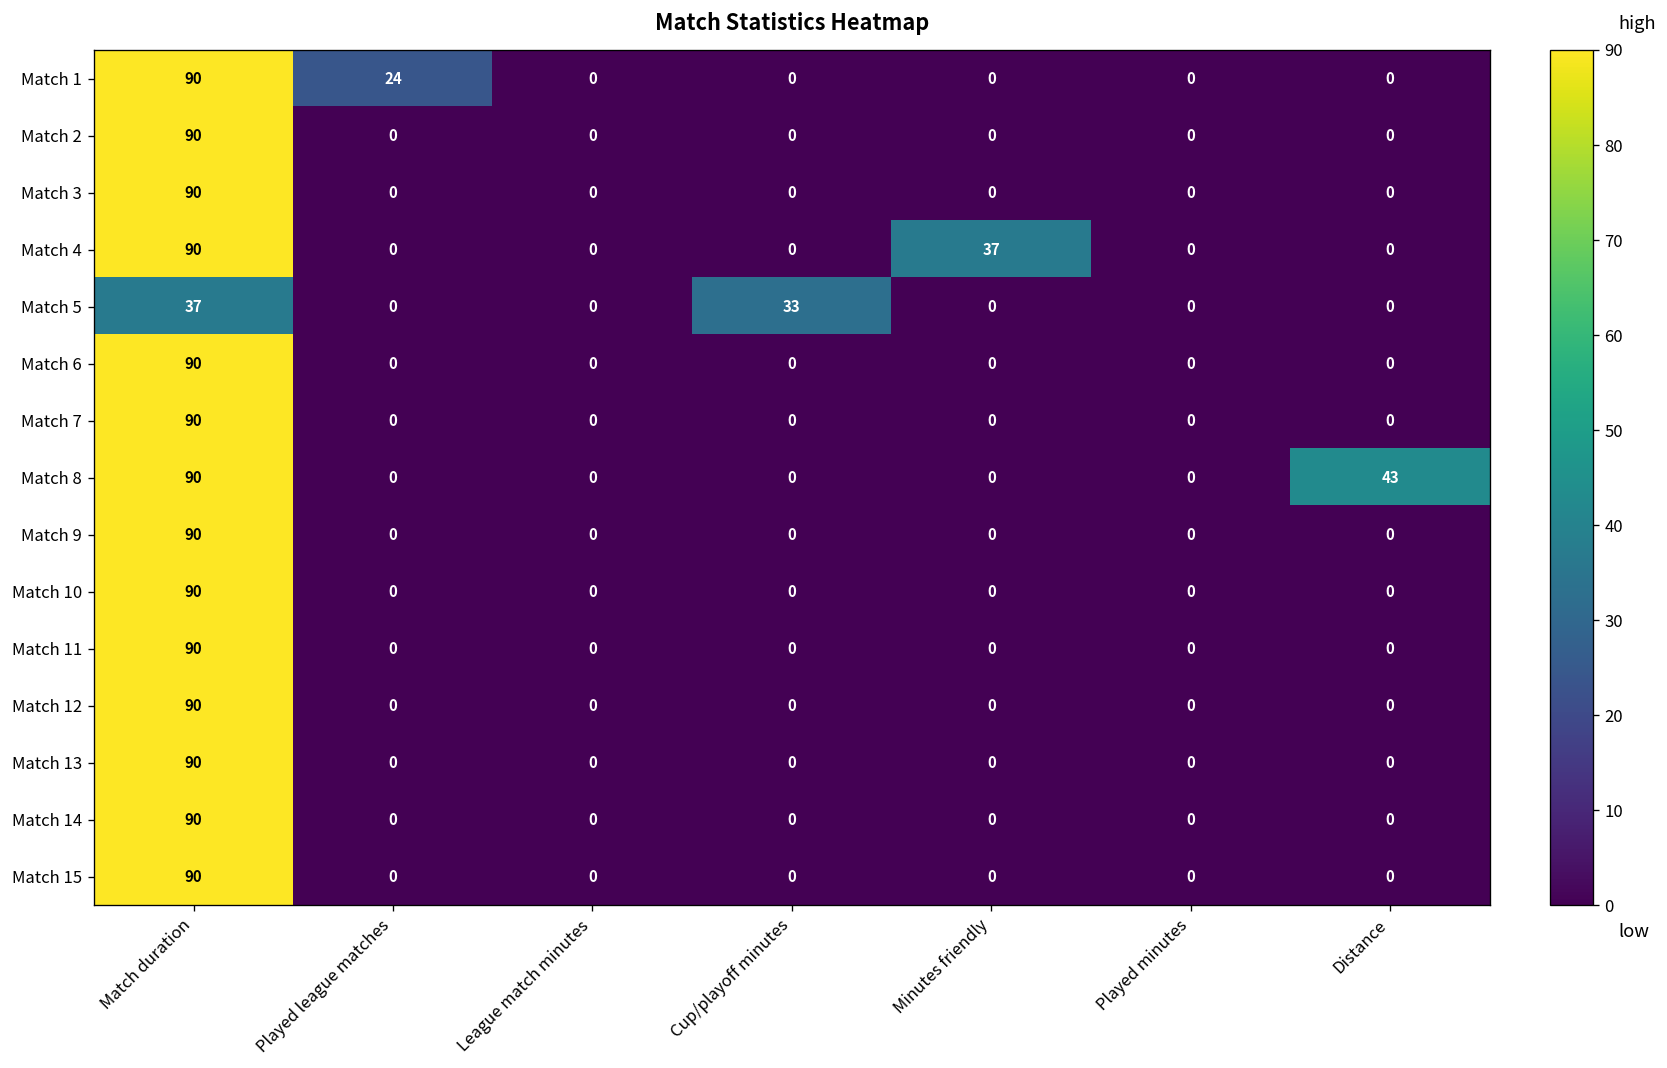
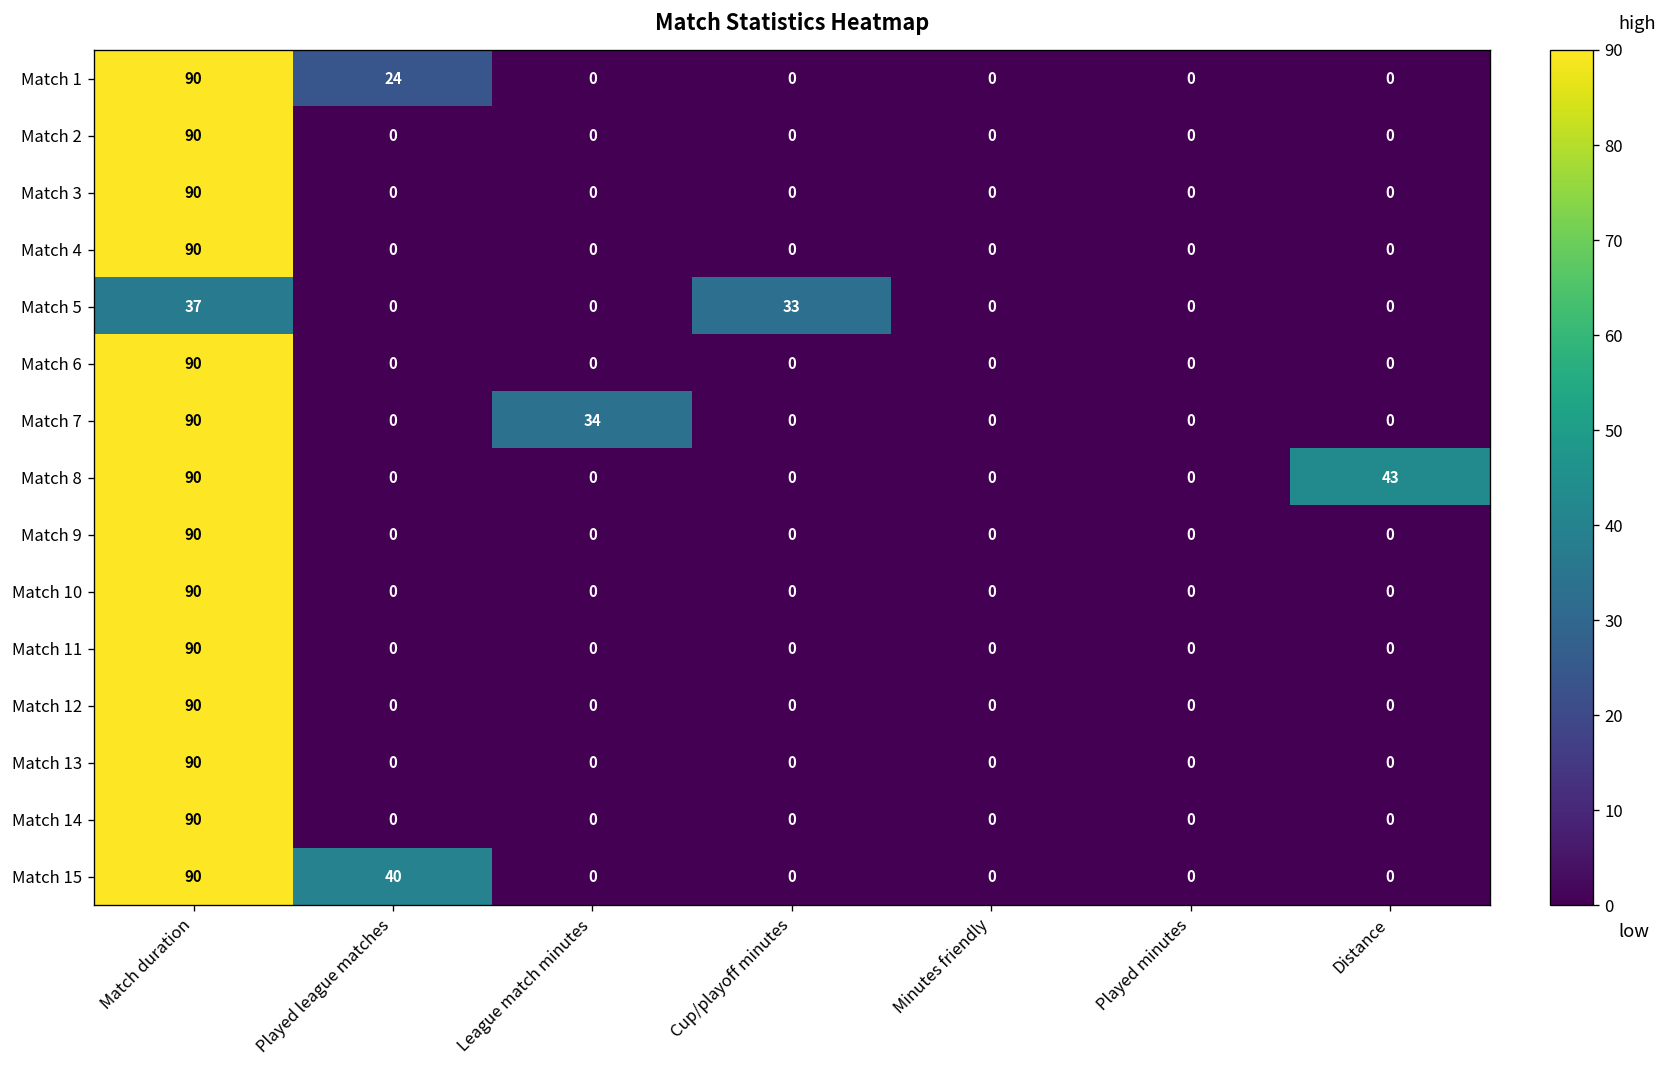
Match 4, Minutes friendly: 37 -> 0
Match 7, League match minutes: 0 -> 34
Match 15, Played league matches: 0 -> 40
